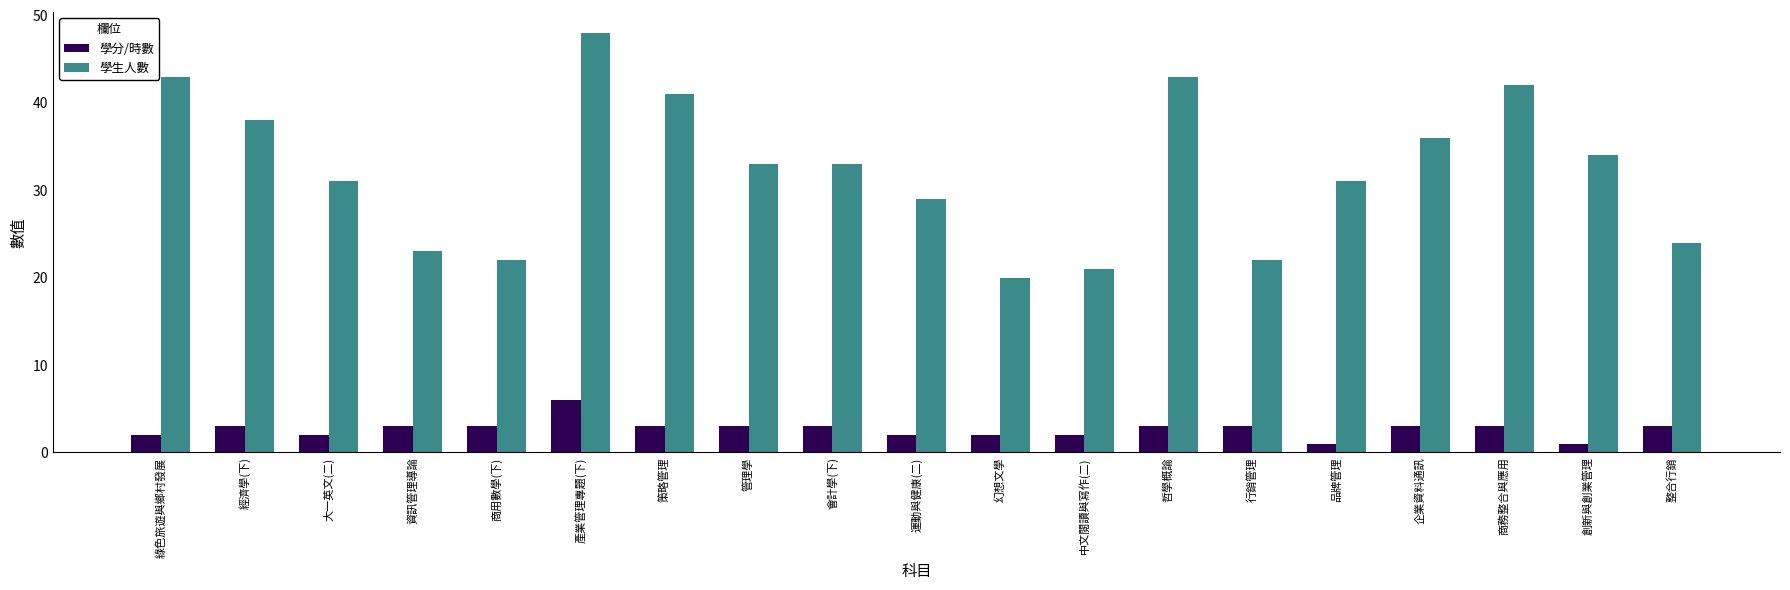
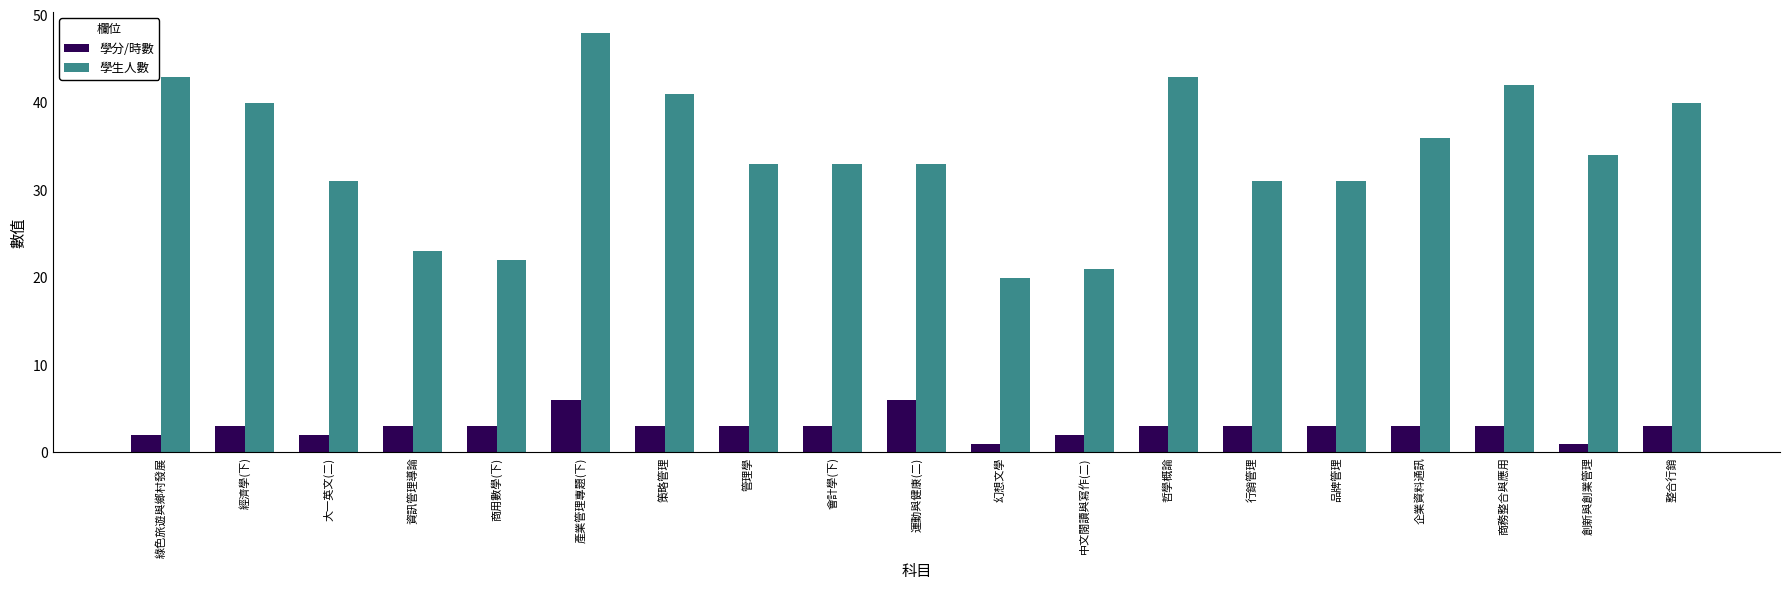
學生人數, 經濟學(下): 38 -> 40
學分/時數, 運動與健康(二): 2 -> 6
學生人數, 運動與健康(二): 29 -> 33
學分/時數, 幻想文學: 2 -> 1
學生人數, 行銷管理: 22 -> 31
學分/時數, 品牌管理: 1 -> 3
學生人數, 整合行銷: 24 -> 40
